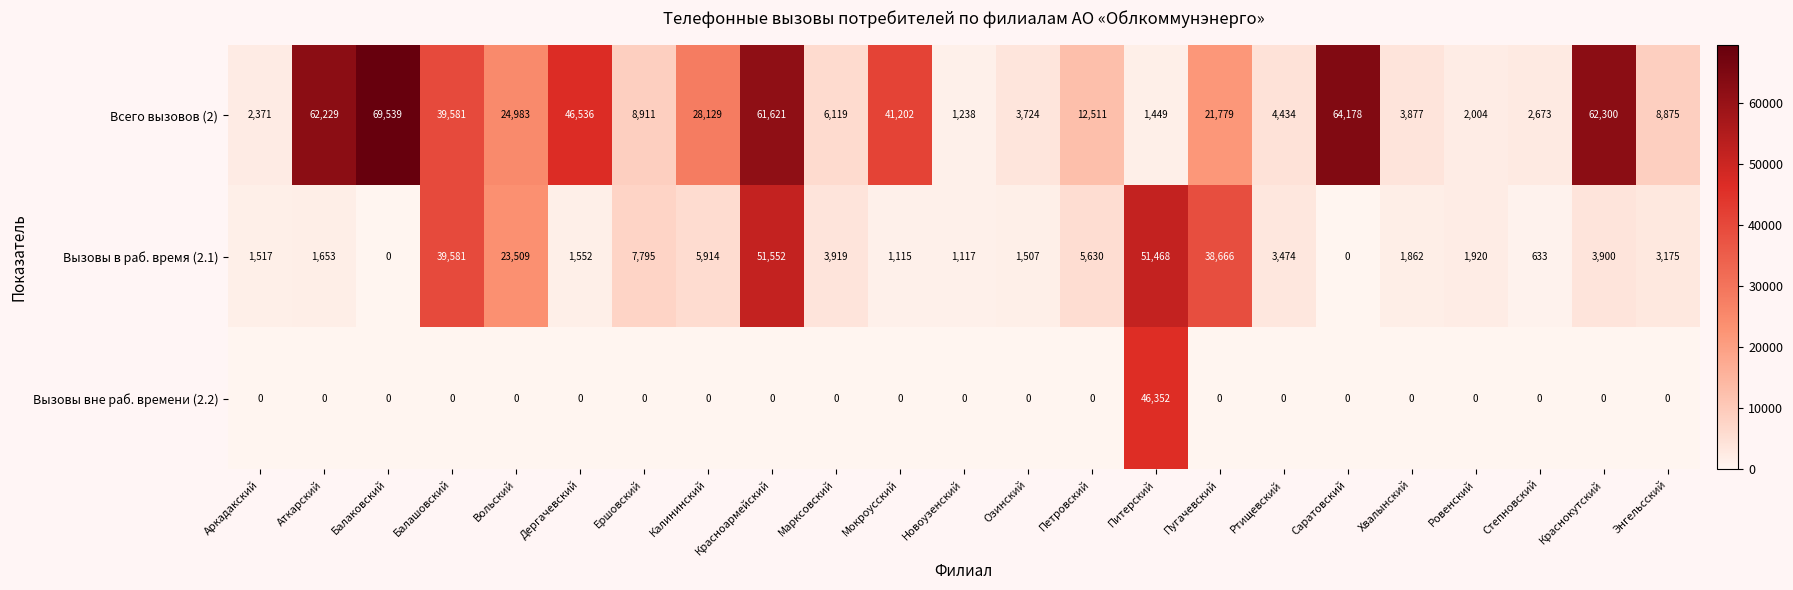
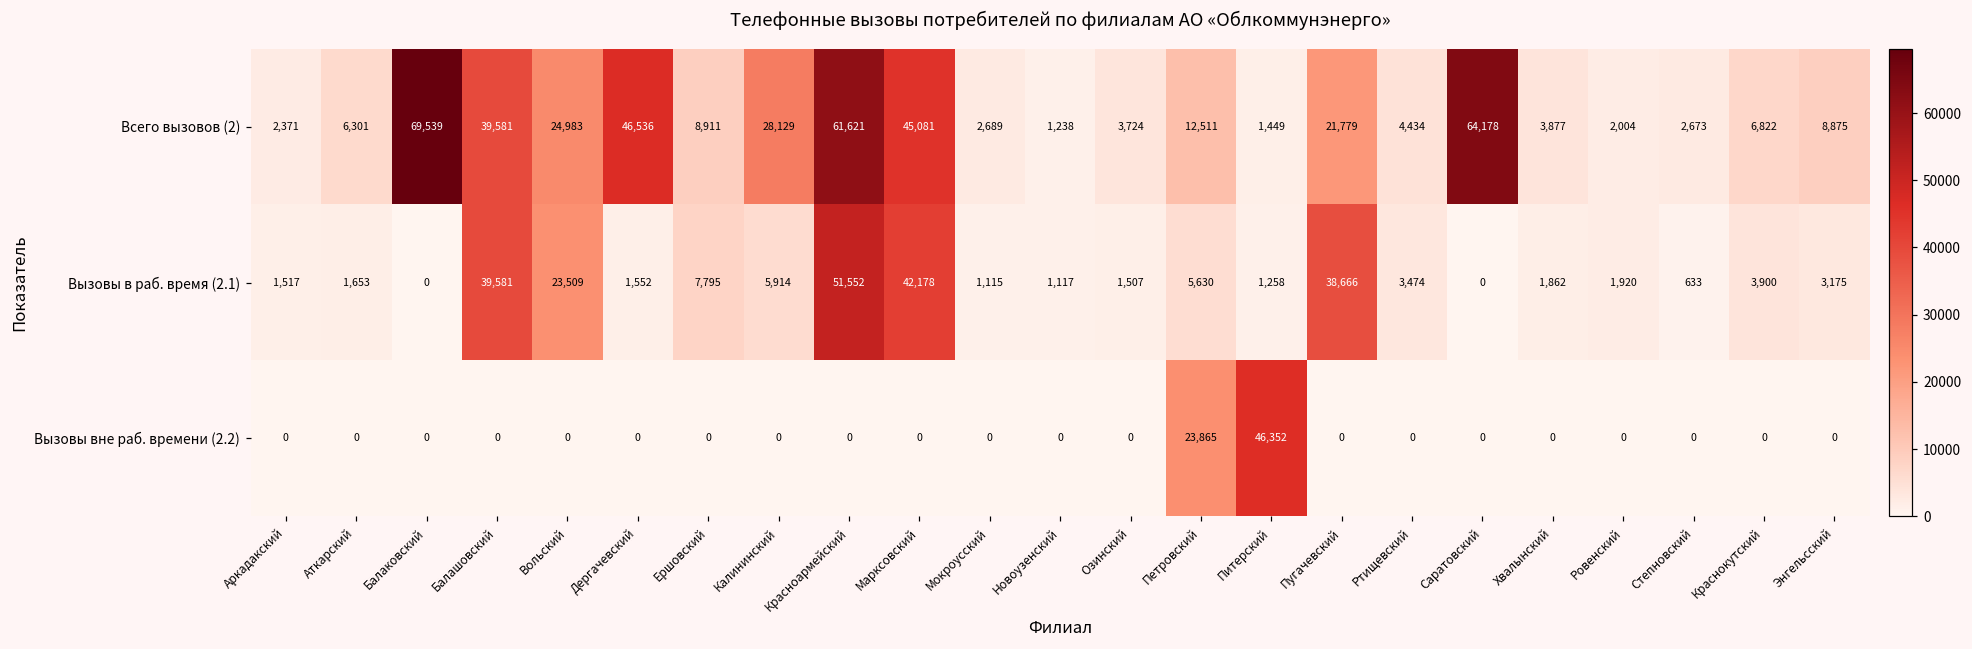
Всего вызовов (2), Аткарский: 62,229 -> 6,301
Всего вызовов (2), Марксовский: 6,119 -> 45,081
Всего вызовов (2), Мокроусский: 41,202 -> 2,689
Всего вызовов (2), Краснокутский: 62,300 -> 6,822
Вызовы в раб. время (2.1), Марксовский: 3,919 -> 42,178
Вызовы в раб. время (2.1), Питерский: 51,468 -> 1,258
Вызовы вне раб. времени (2.2), Петровский: 0 -> 23,865
